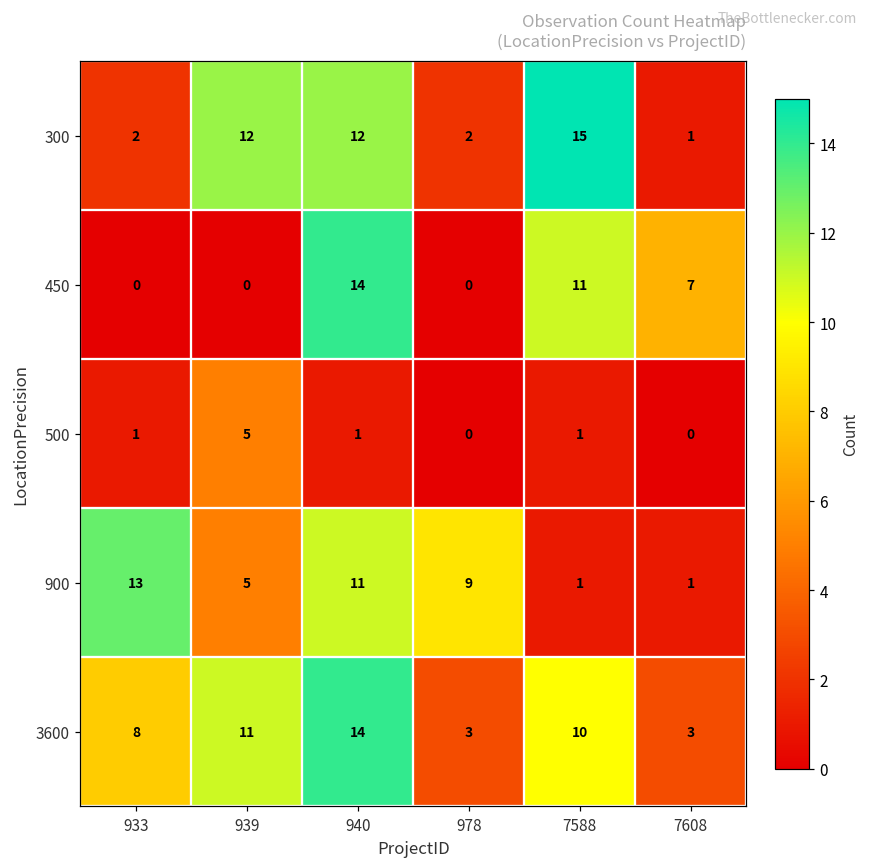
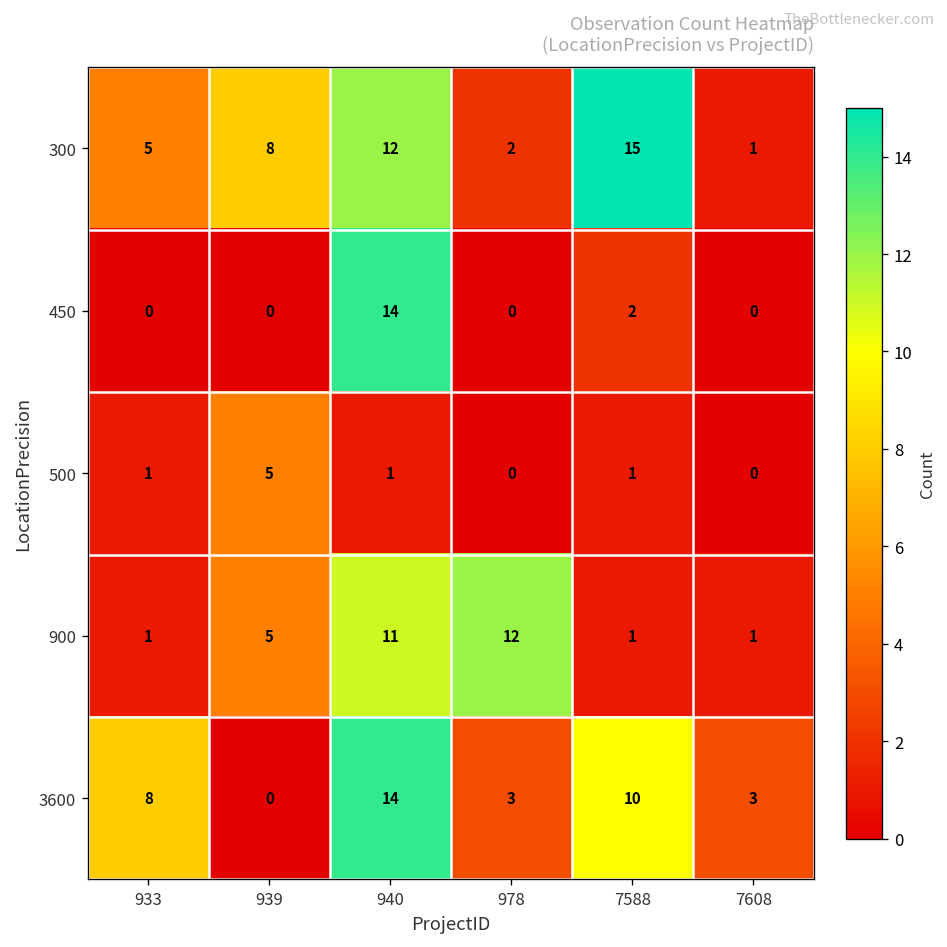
300, 933: 2 -> 5
300, 939: 12 -> 8
450, 7588: 11 -> 2
450, 7608: 7 -> 0
900, 933: 13 -> 1
900, 978: 9 -> 12
3600, 939: 11 -> 0
